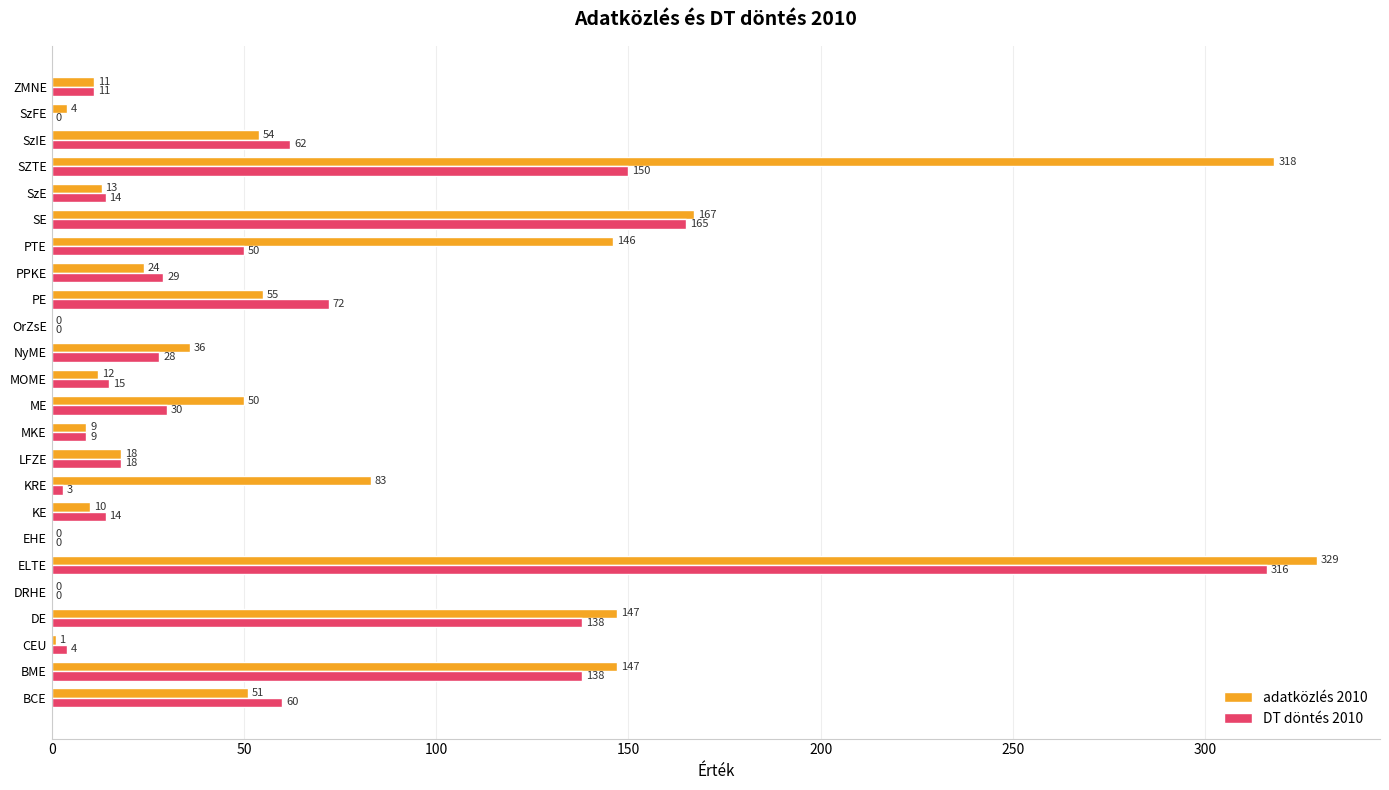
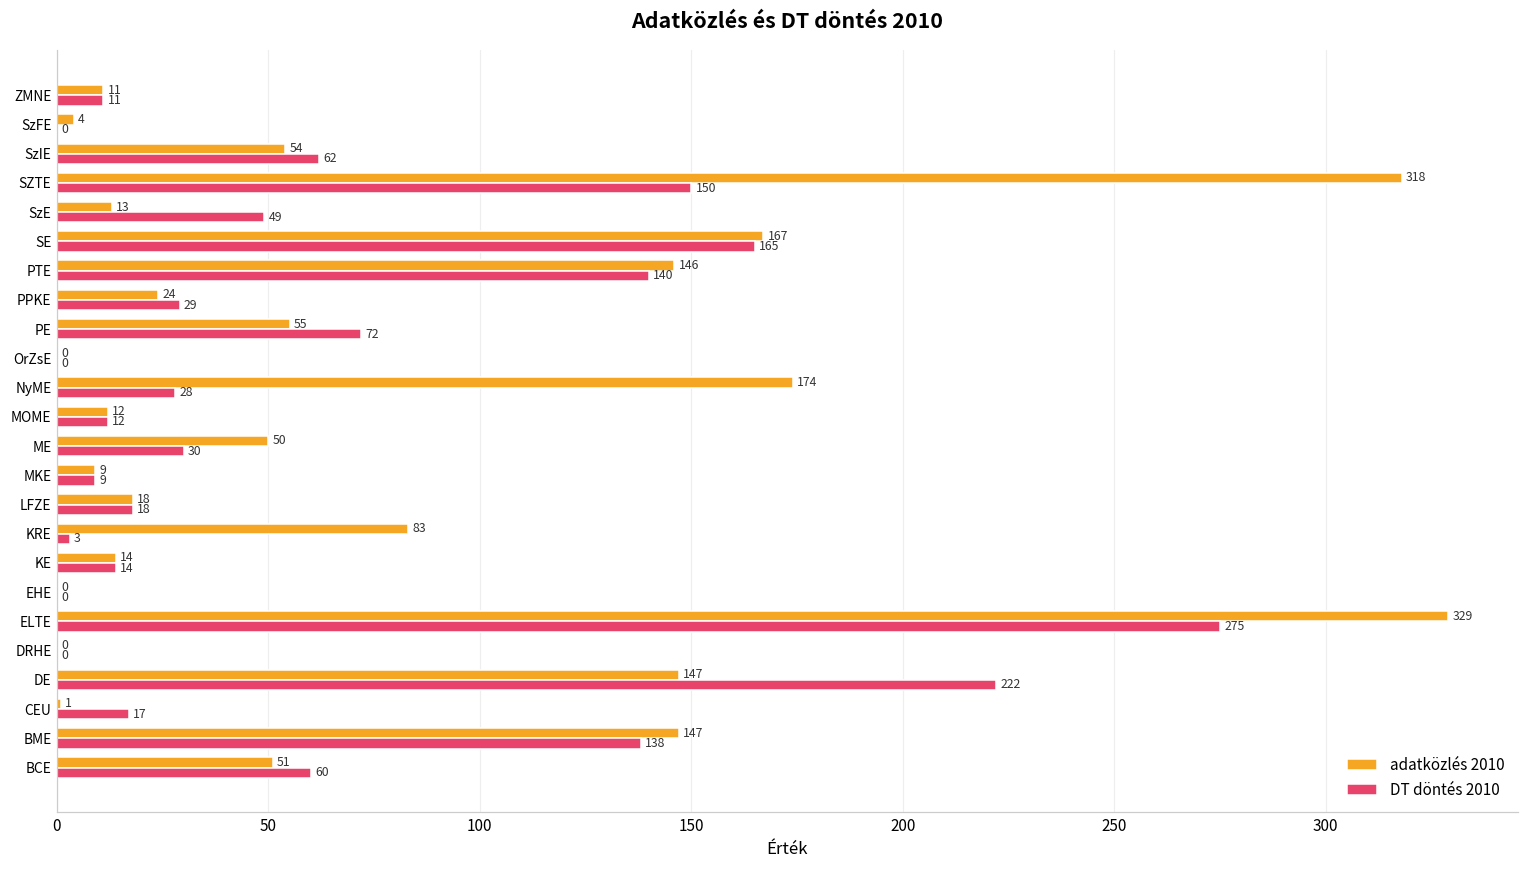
DT döntés 2010, SzE: 14 -> 49
DT döntés 2010, PTE: 50 -> 140
adatközlés 2010, NyME: 36 -> 174
DT döntés 2010, MOME: 15 -> 12
adatközlés 2010, KE: 10 -> 14
DT döntés 2010, ELTE: 316 -> 275
DT döntés 2010, DE: 138 -> 222
DT döntés 2010, CEU: 4 -> 17
